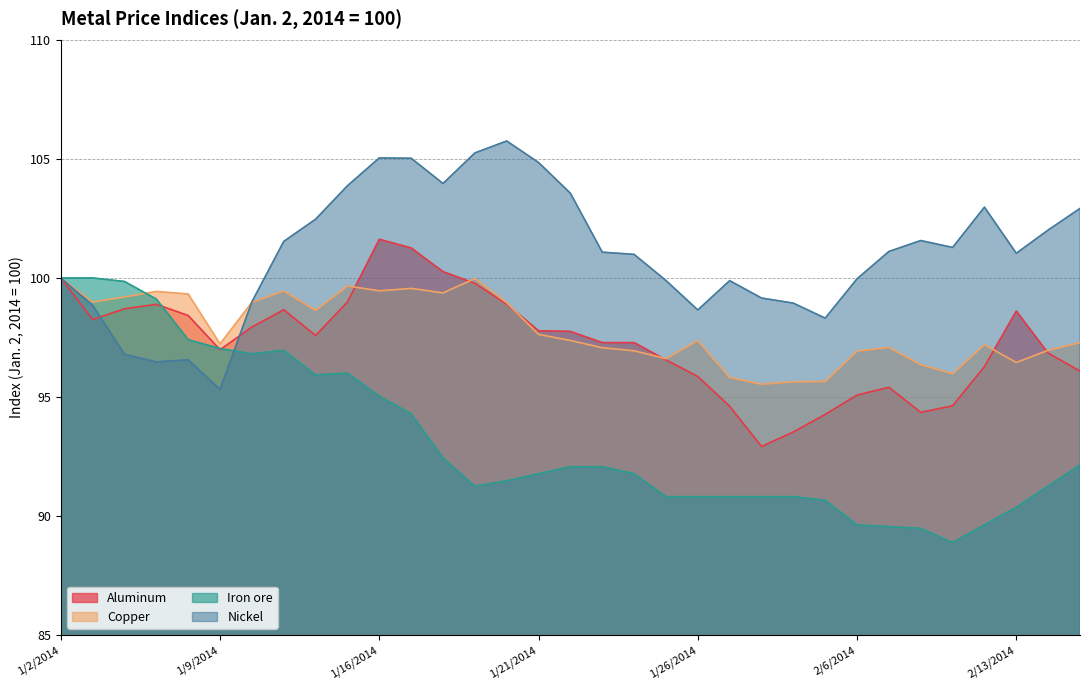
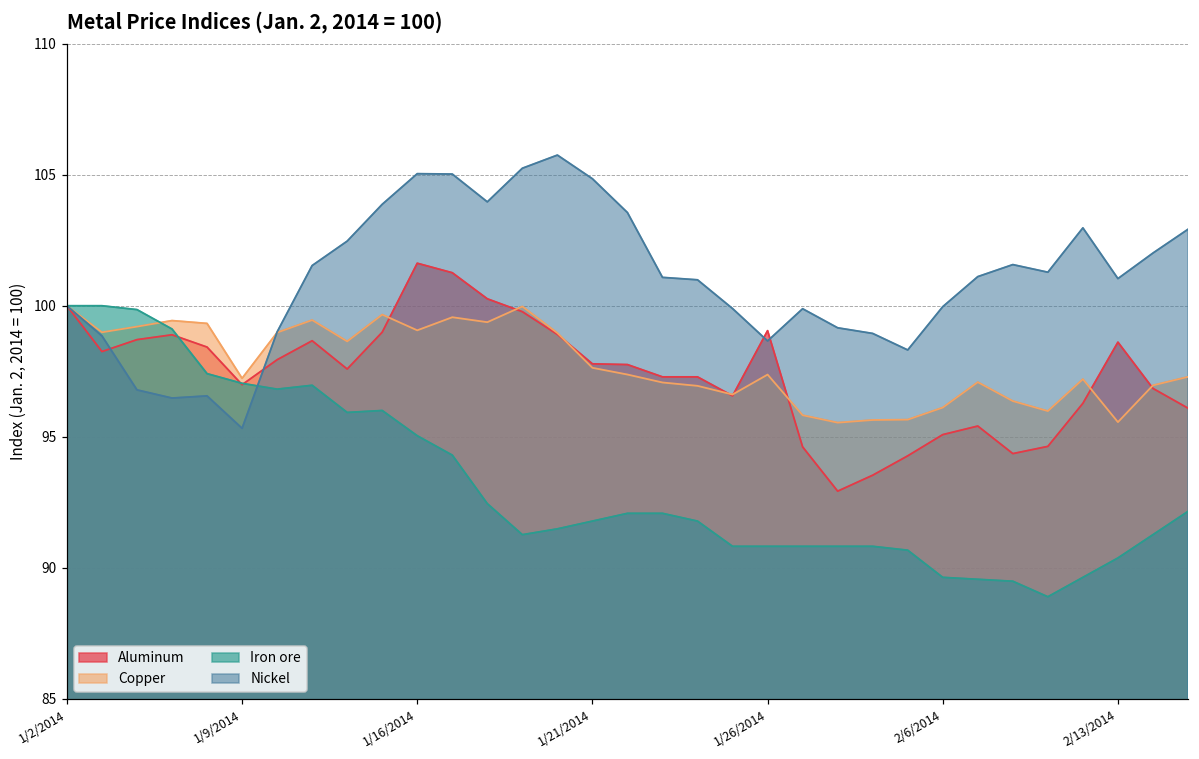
Copper, 1/16/2014: 99.5 -> 99.1
Aluminum, 1/26/2014: 95.9 -> 99.0
Copper, 2/6/2014: 96.9 -> 96.1
Copper, 2/13/2014: 96.4 -> 95.6
